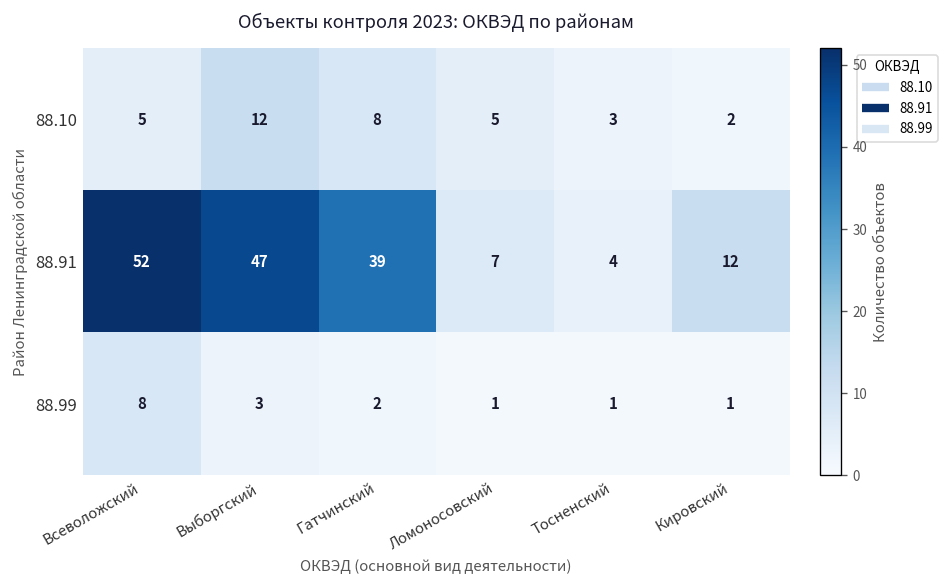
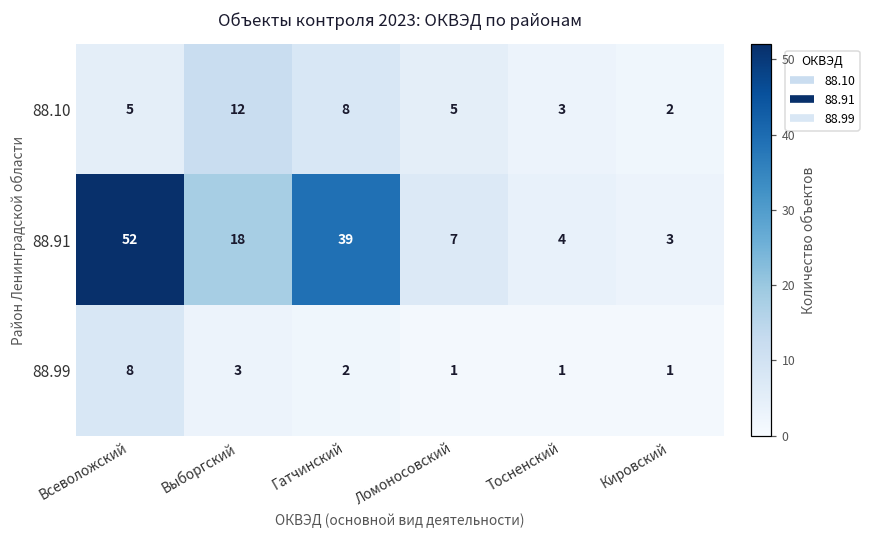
88.91, Выборгский: 47 -> 18
88.91, Кировский: 12 -> 3
